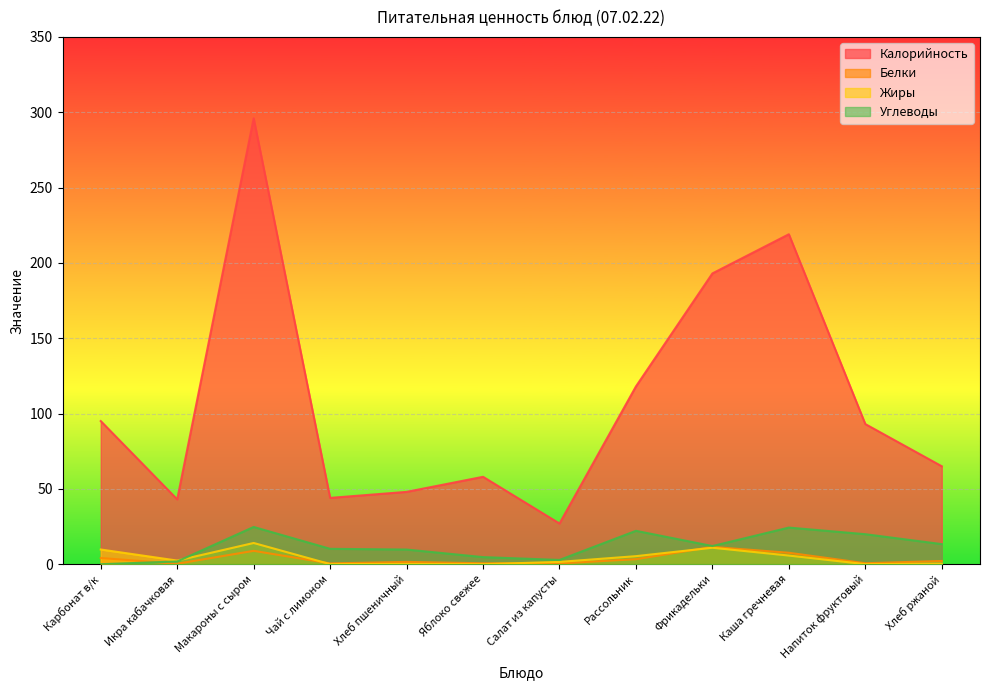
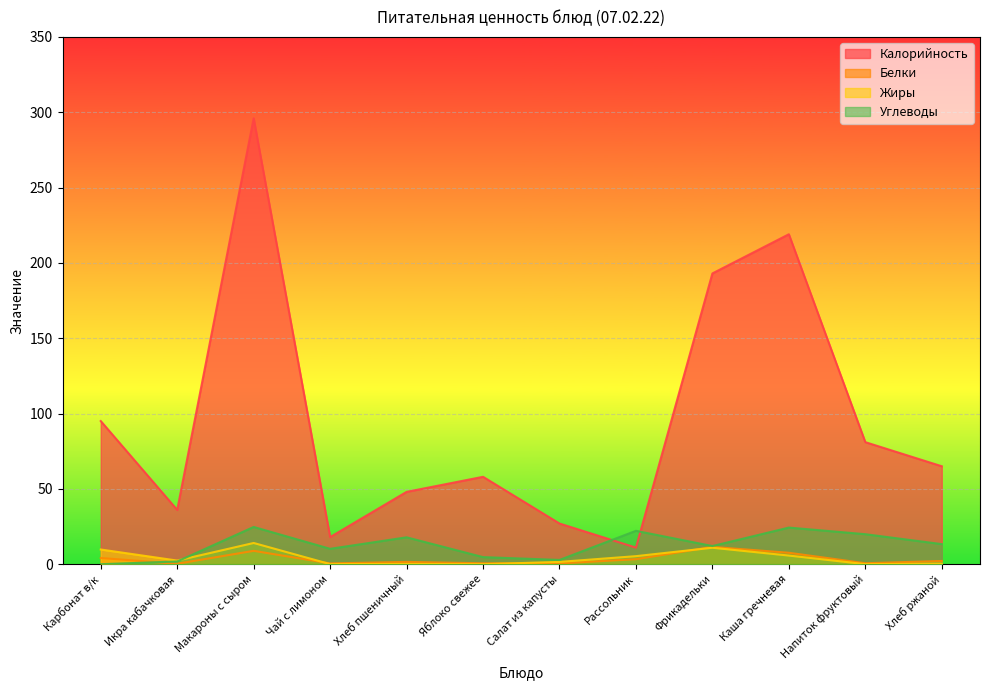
Калорийность, Икра кабачковая: 43 -> 36
Калорийность, Чай с лимоном: 44 -> 18
Углеводы, Хлеб пшеничный: 10 -> 18
Калорийность, Рассольник: 118 -> 11
Калорийность, Напиток фруктовый: 93 -> 81
